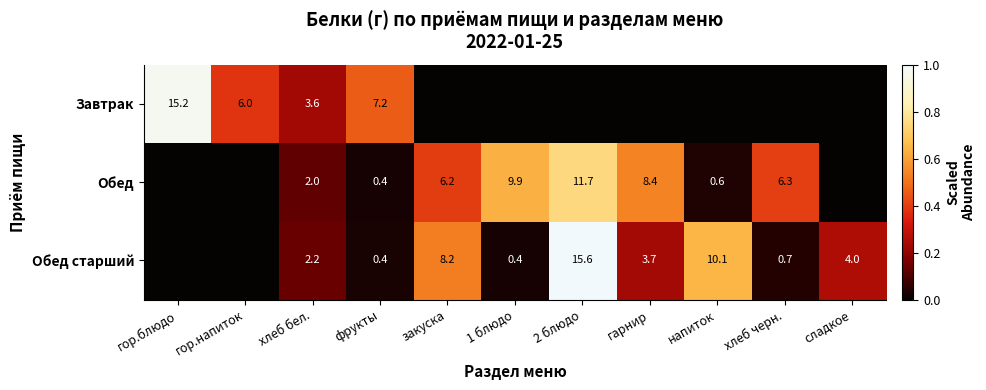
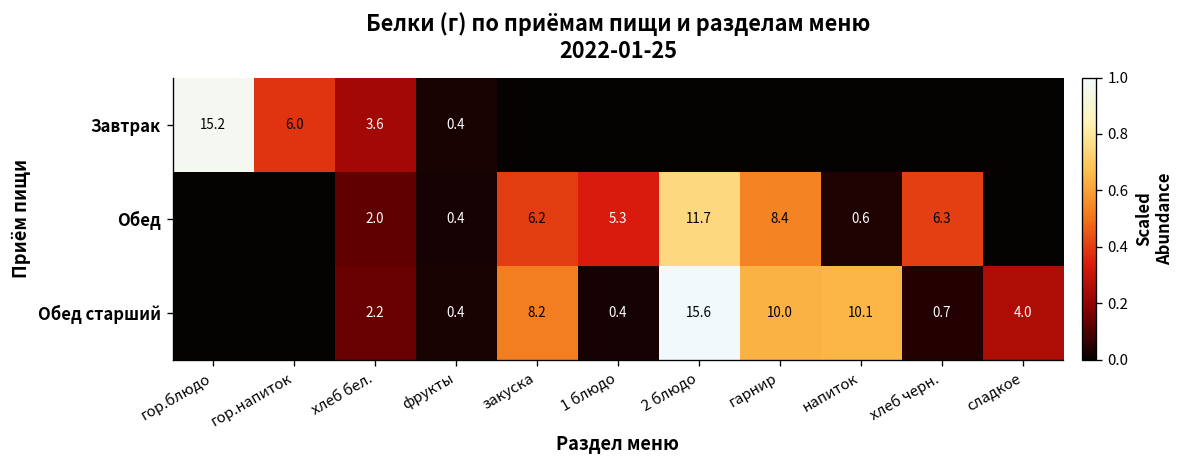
Завтрак, фрукты: 7.2 -> 0.4
Обед, 1 блюдо: 9.9 -> 5.3
Обед старший, гарнир: 3.7 -> 10.0
